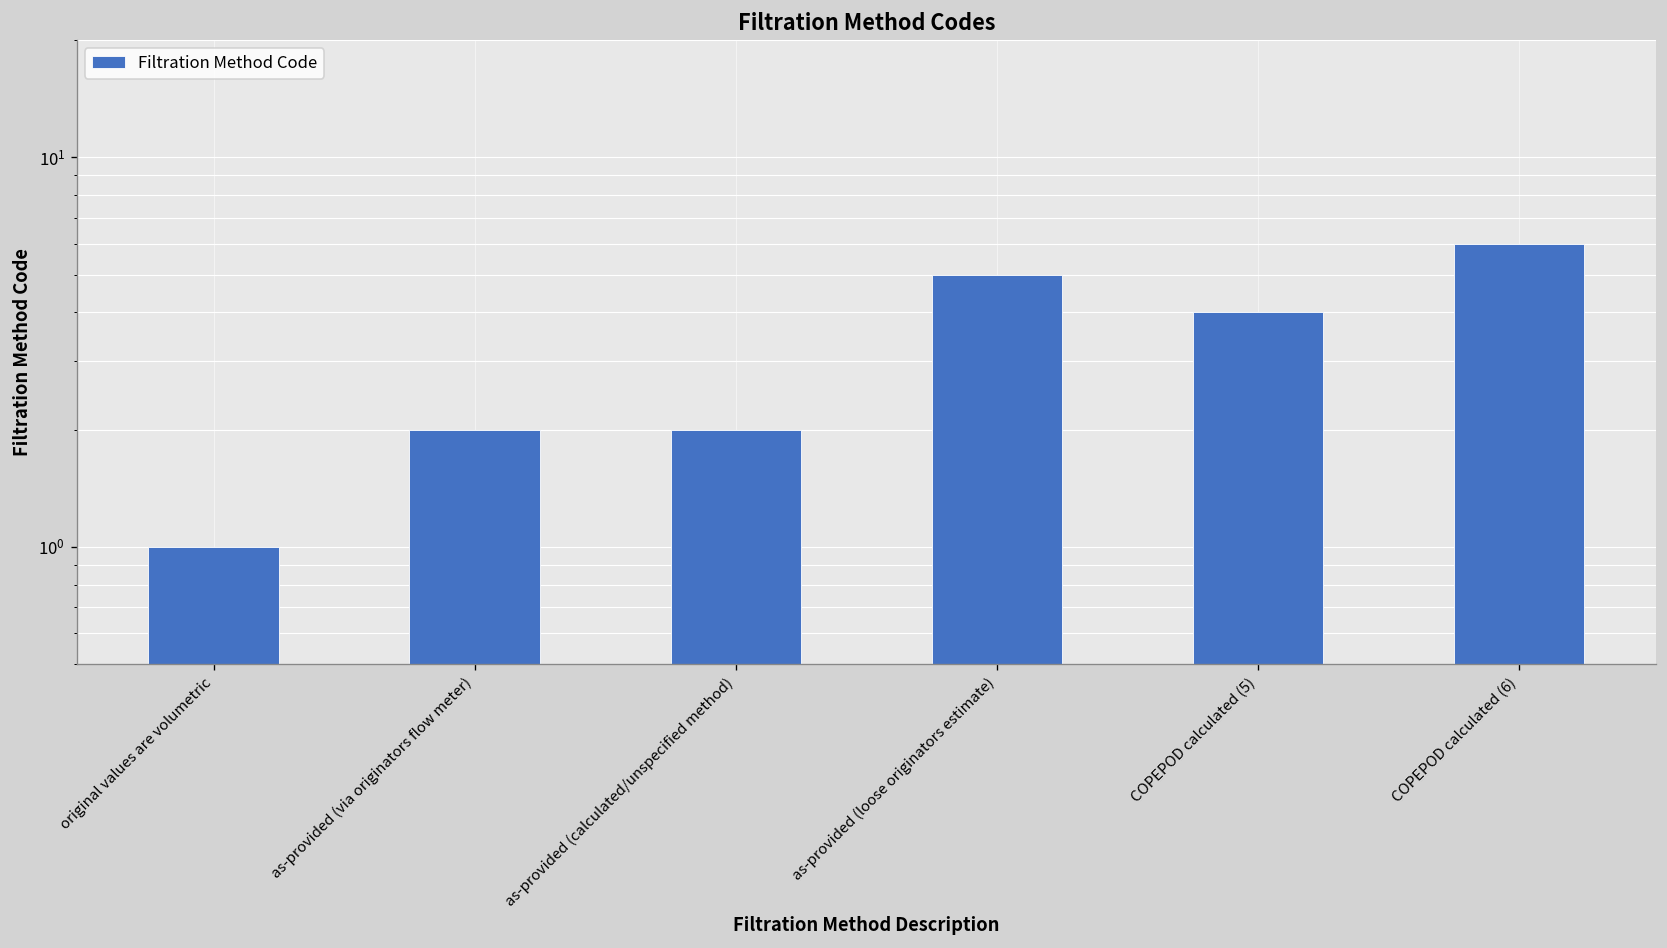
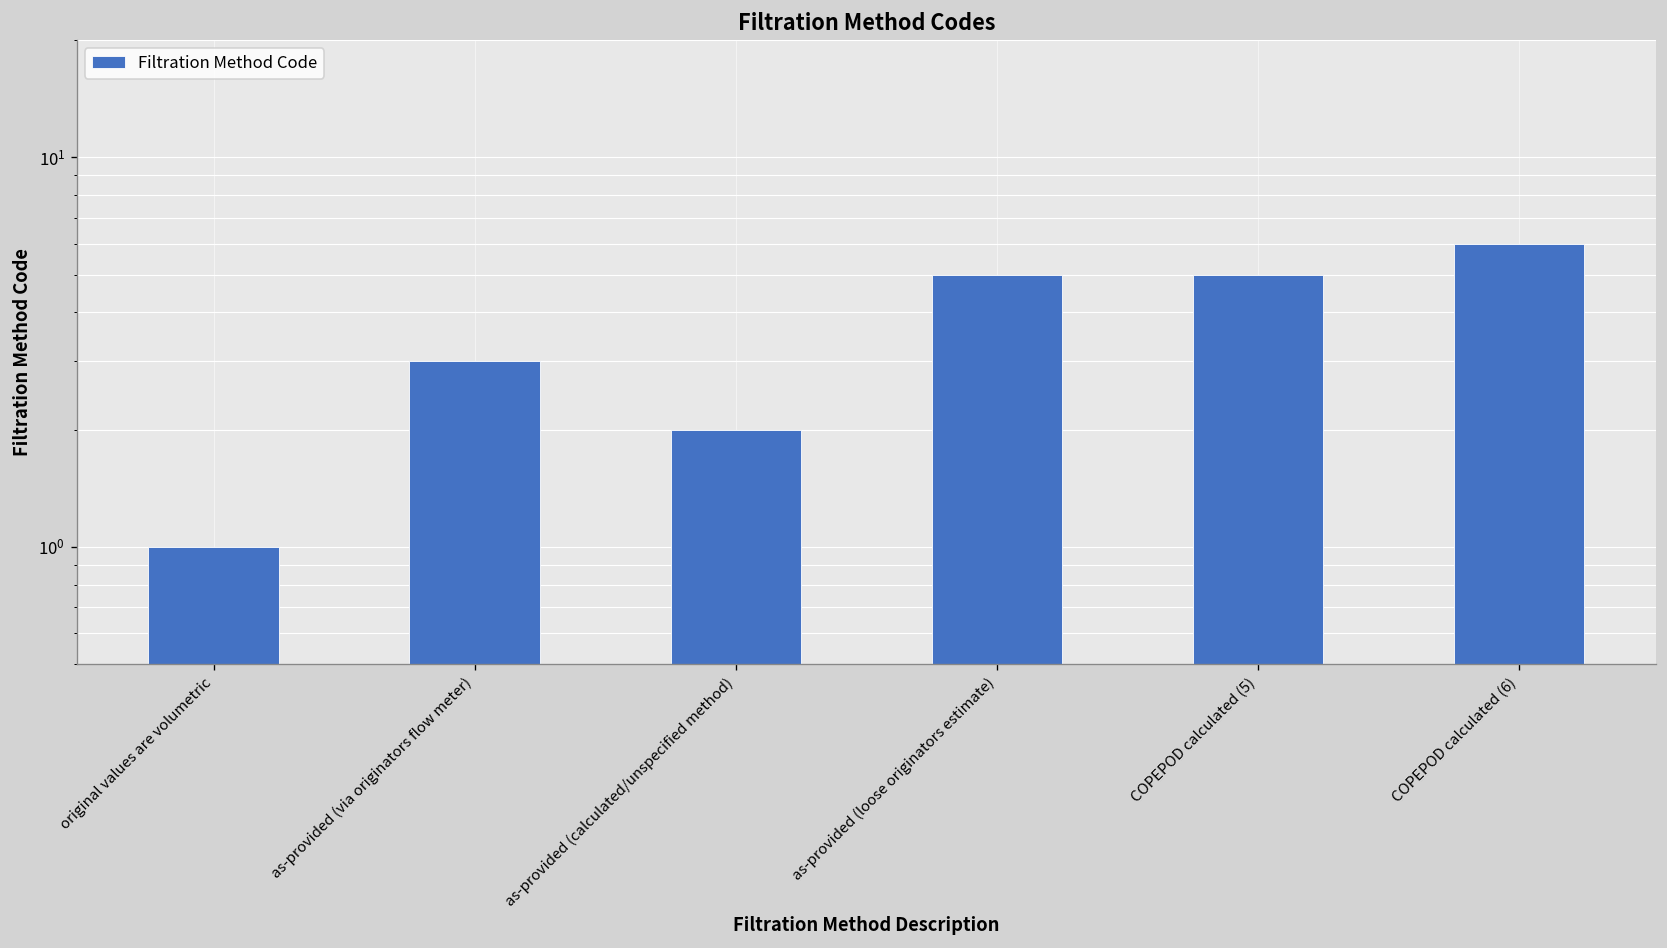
as-provided (via originators flow meter): 2 -> 3
COPEPOD calculated (5): 4 -> 5
